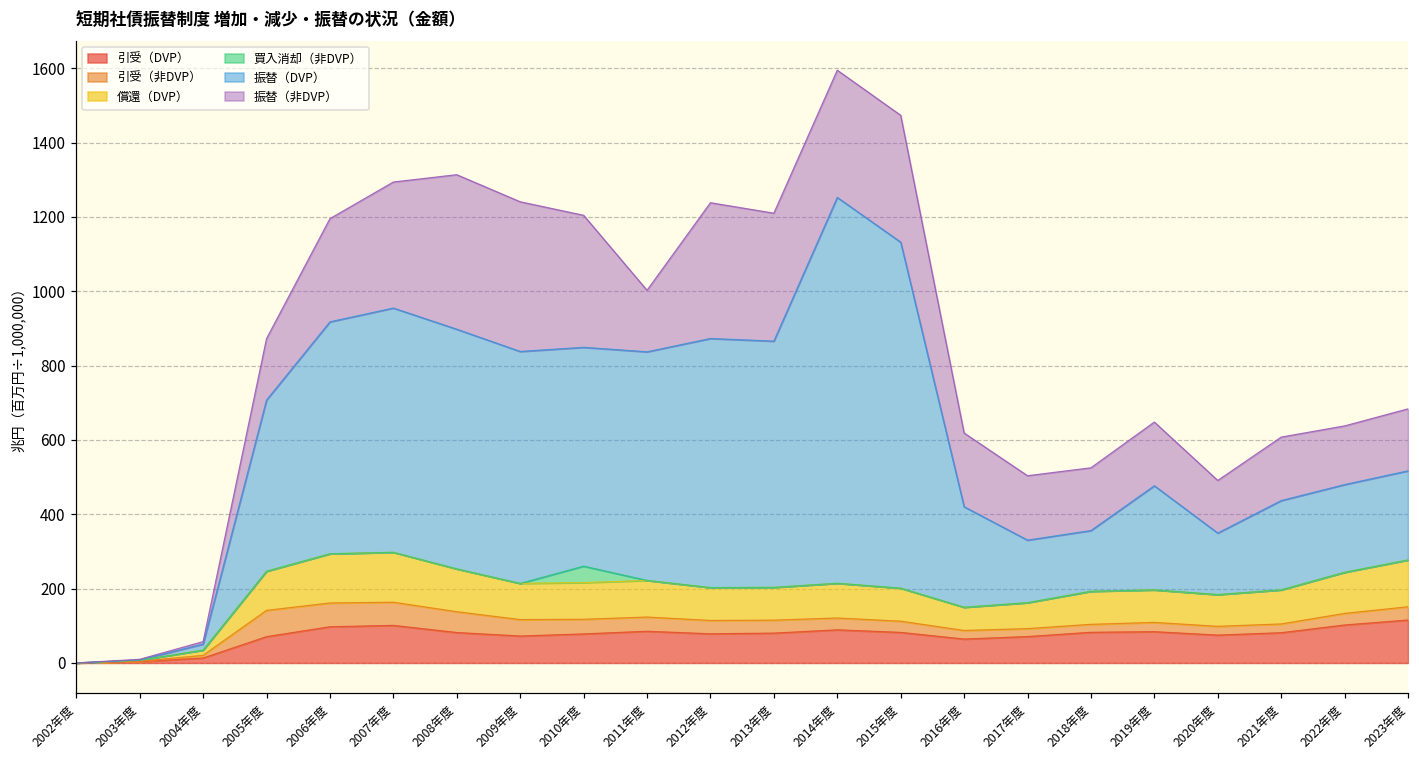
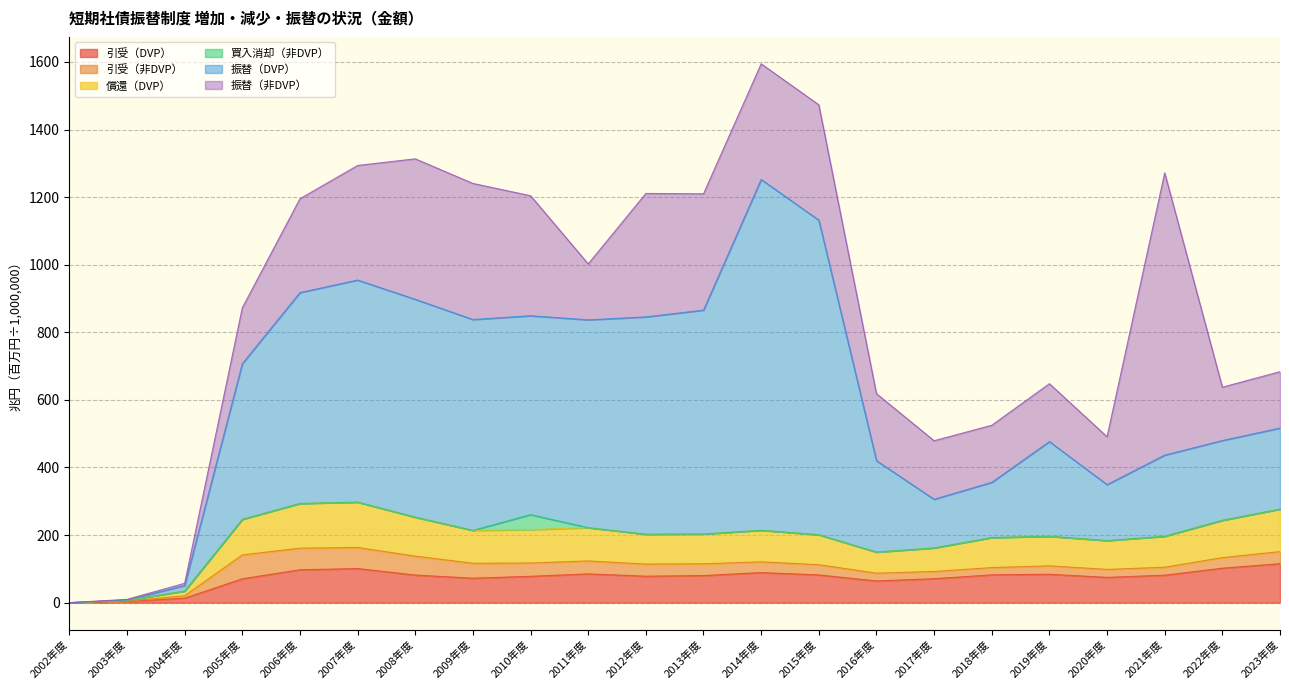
振替（DVP）, 2012年度: 670 -> 640
振替（DVP）, 2017年度: 170 -> 140
振替（非DVP）, 2021年度: 170 -> 840
